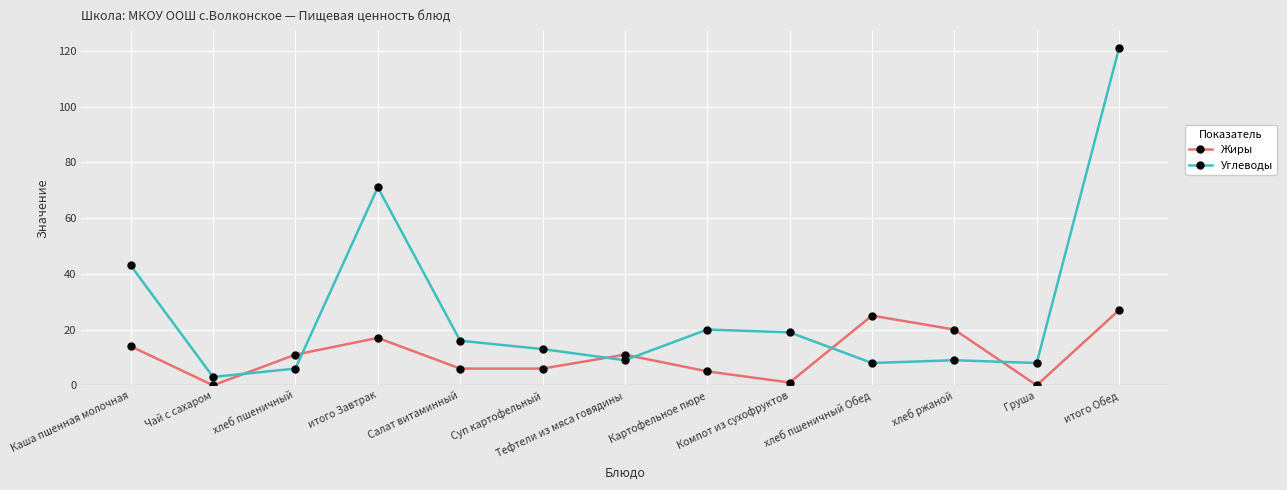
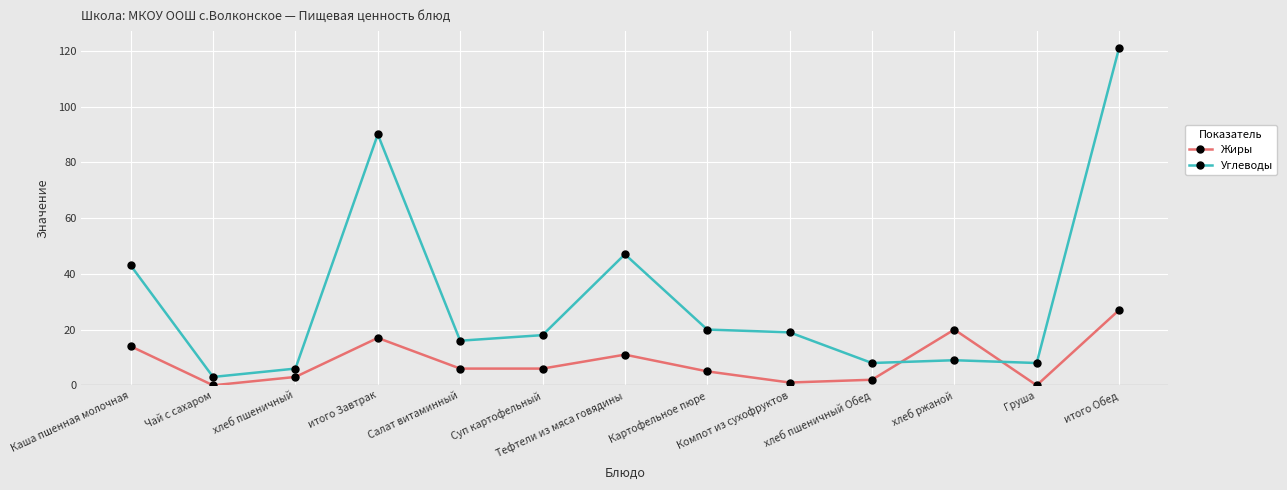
Жиры, хлеб пшеничный: 11 -> 3
Углеводы, итого Завтрак: 71 -> 90
Углеводы, Суп картофельный: 13 -> 18
Углеводы, Тефтели из мяса говядины: 9 -> 47
Жиры, хлеб пшеничный Обед: 25 -> 2
